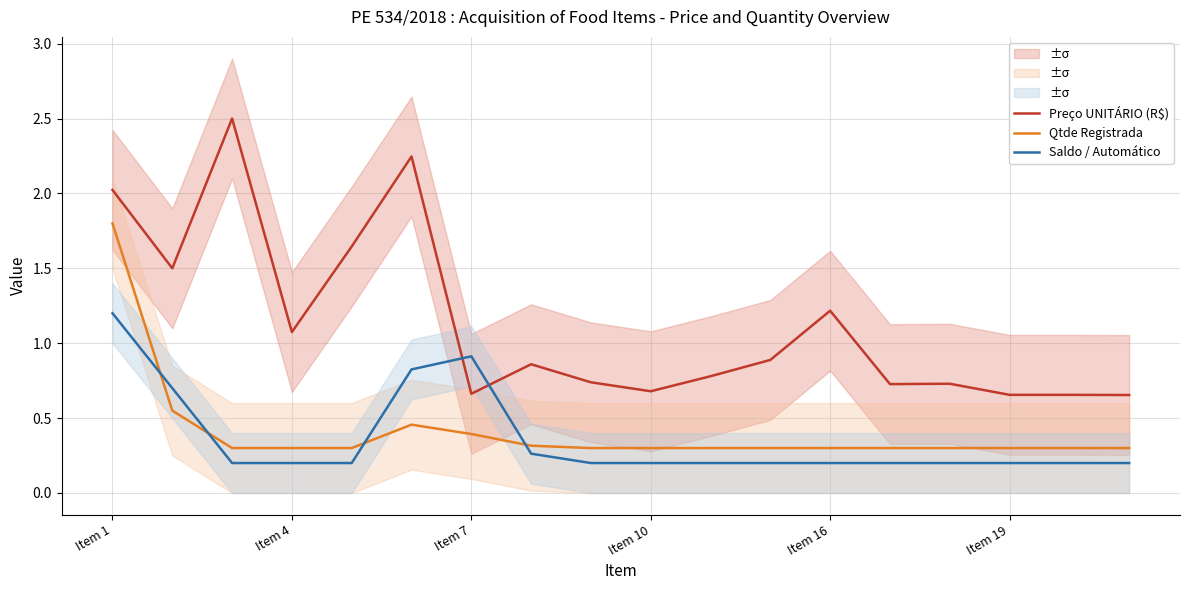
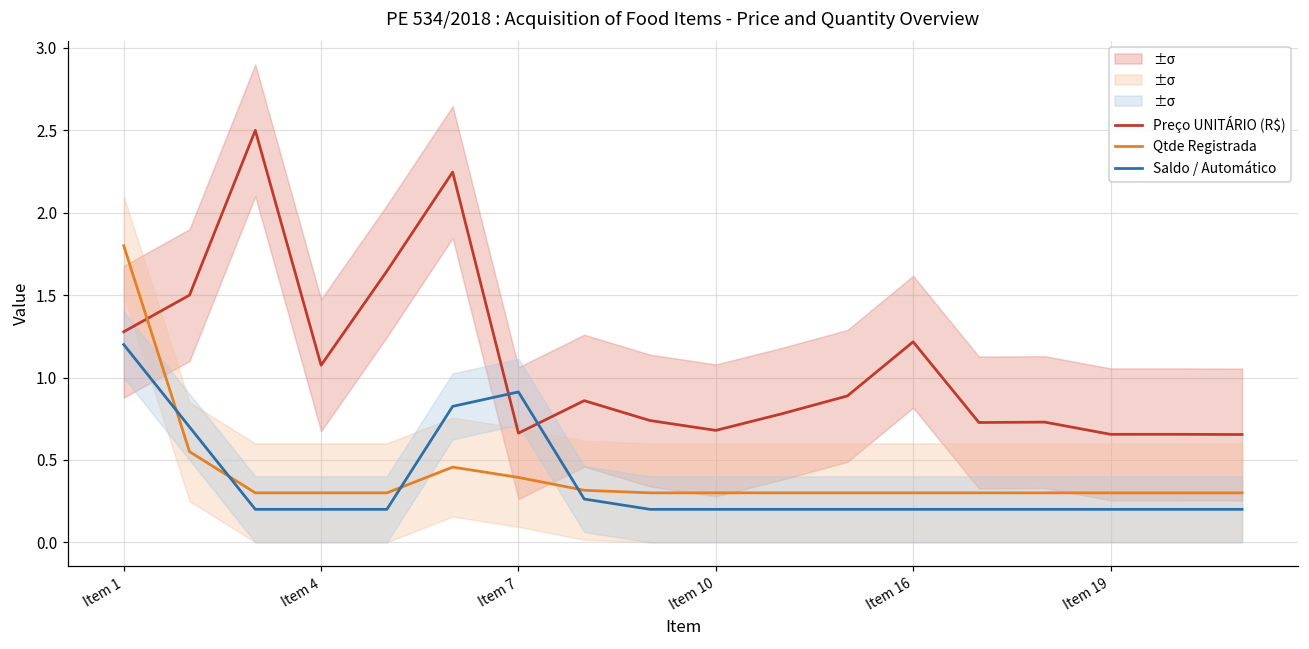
Preço UNITÁRIO (R$), Item 1: 2.02 -> 1.28
